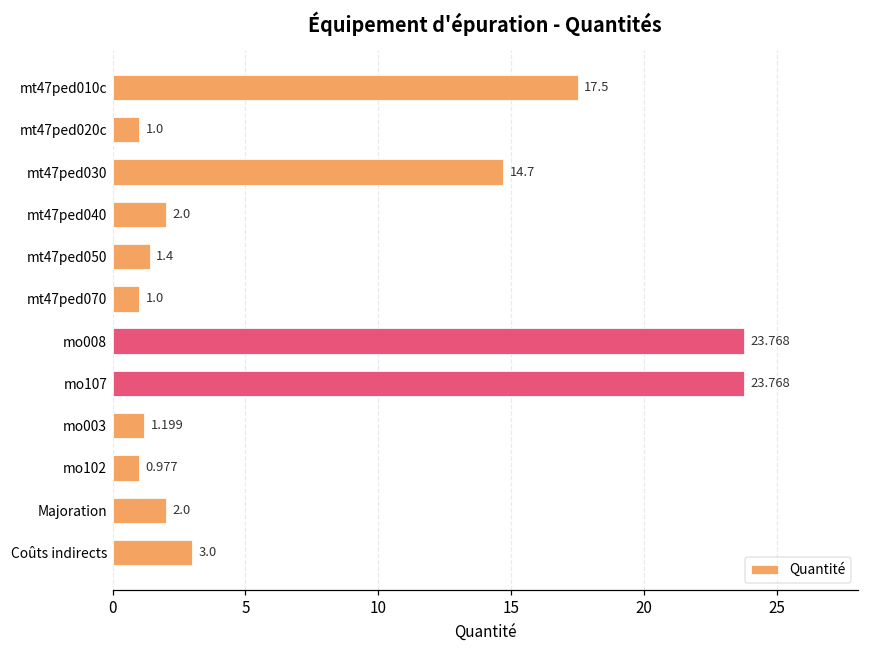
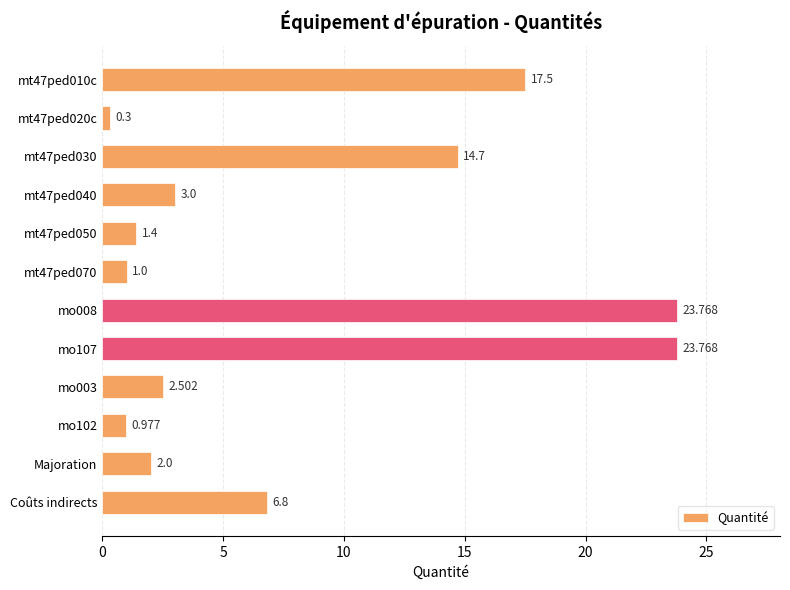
mt47ped020c: 1.0 -> 0.3
mt47ped040: 2.0 -> 3.0
mo003: 1.199 -> 2.502
Coûts indirects: 3.0 -> 6.8
